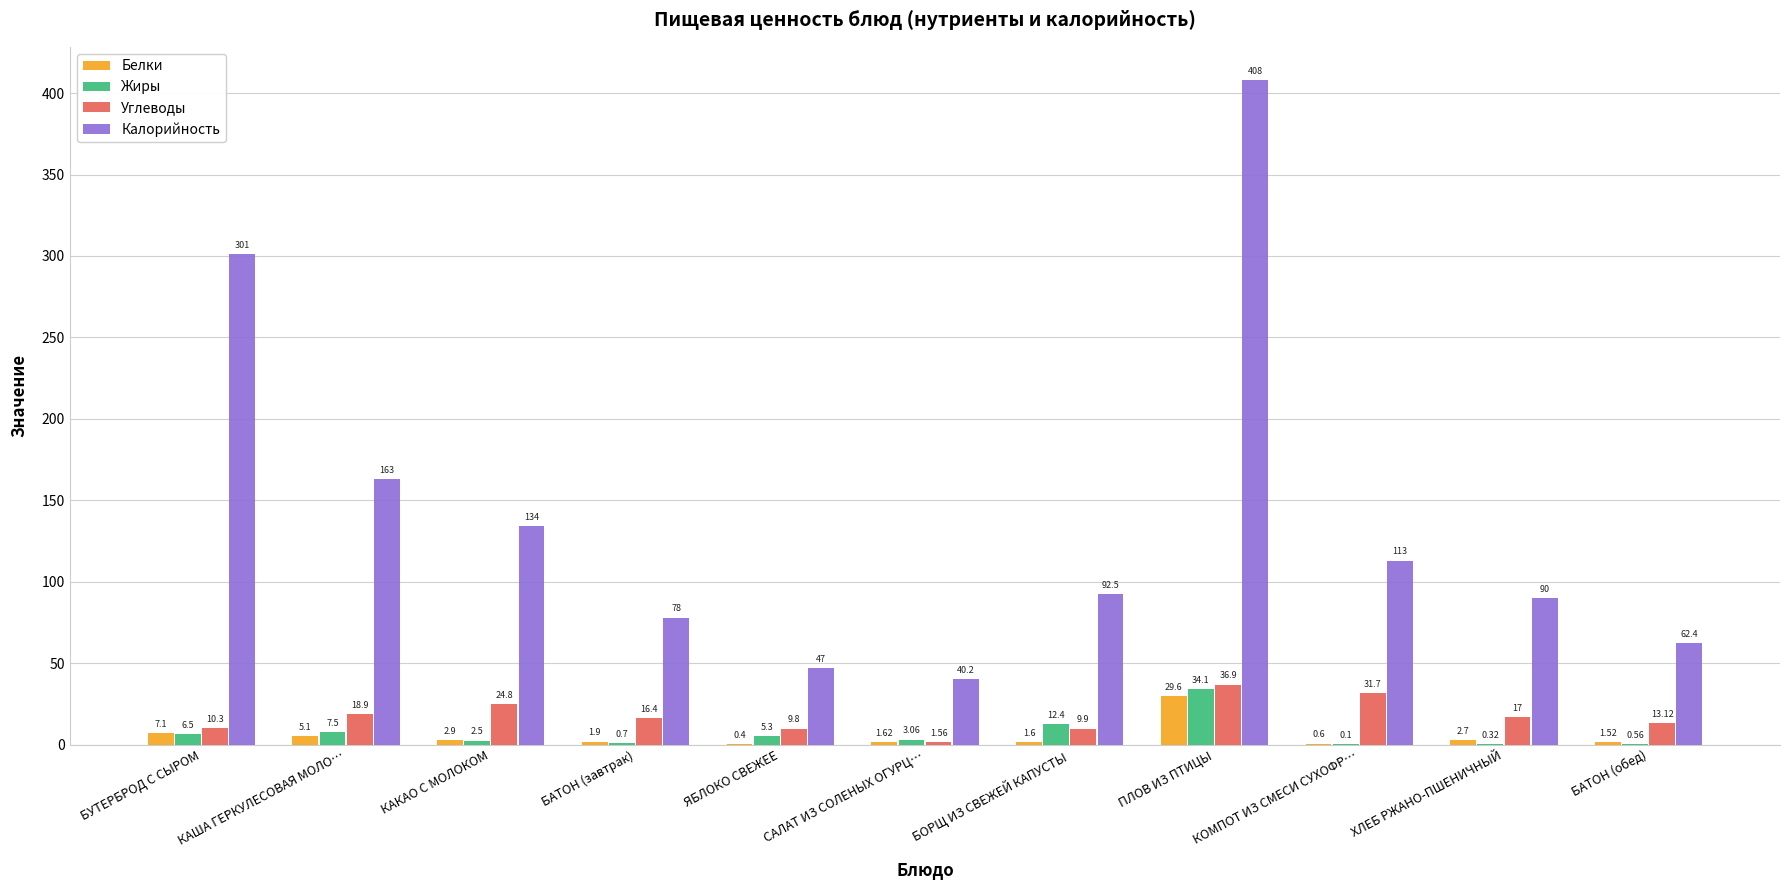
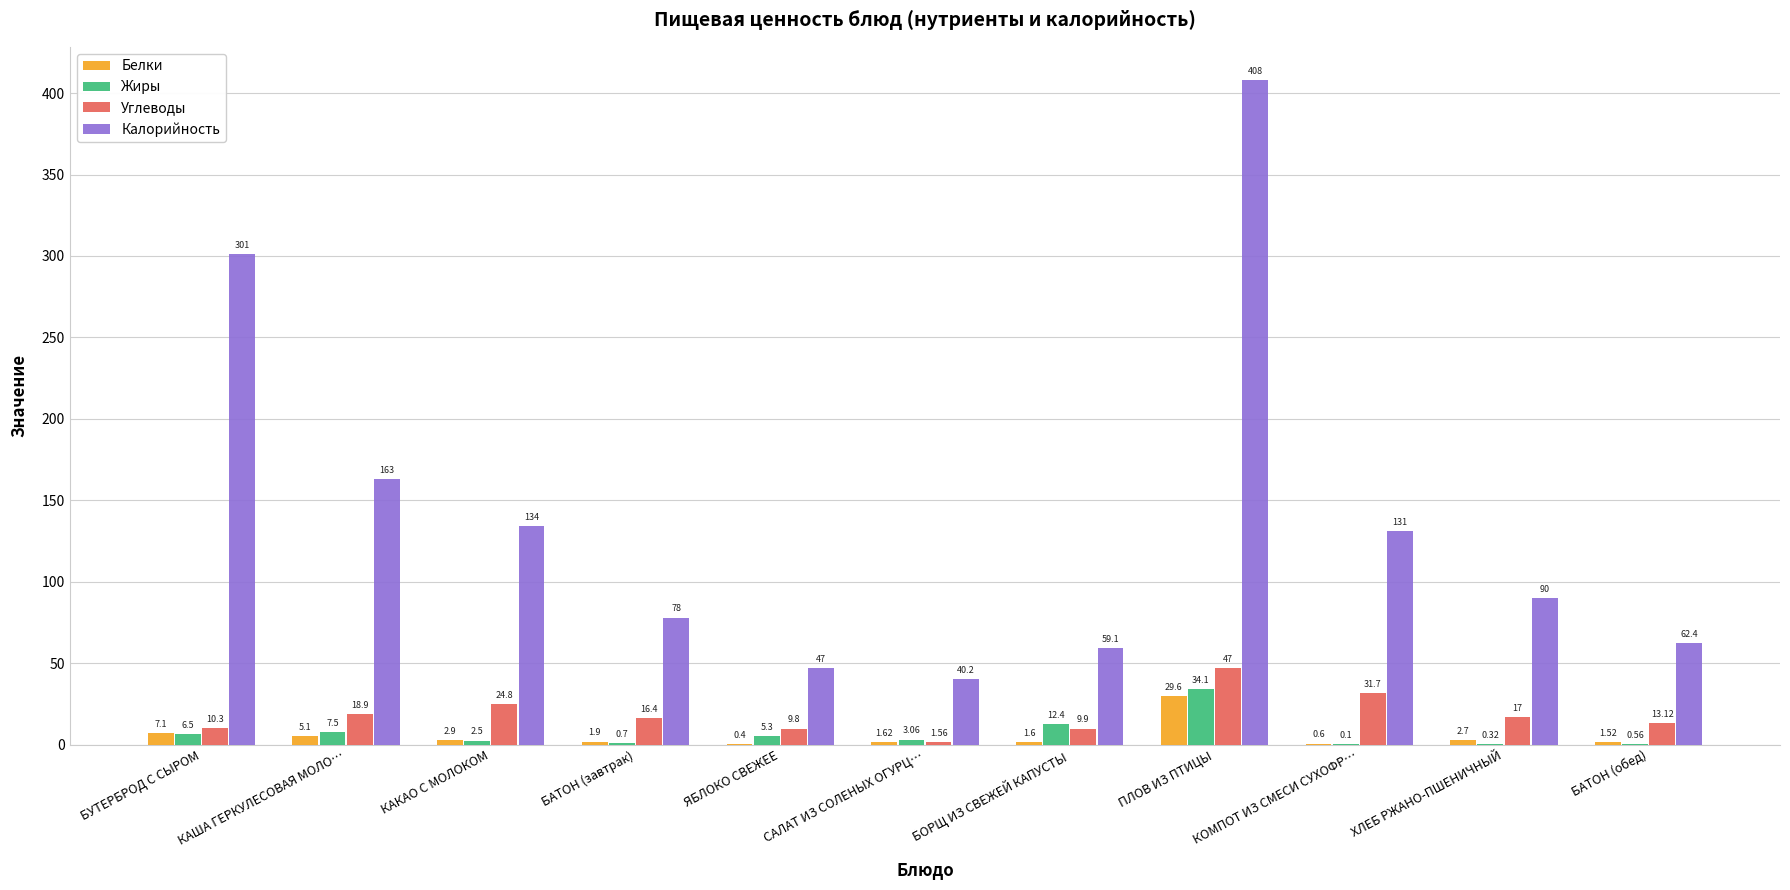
Калорийность, БОРЩ ИЗ СВЕЖЕЙ КАПУСТЫ: 92.5 -> 59.1
Углеводы, ПЛОВ ИЗ ПТИЦЫ: 36.9 -> 47
Калорийность, КОМПОТ ИЗ СМЕСИ СУХОФР…: 113 -> 131
